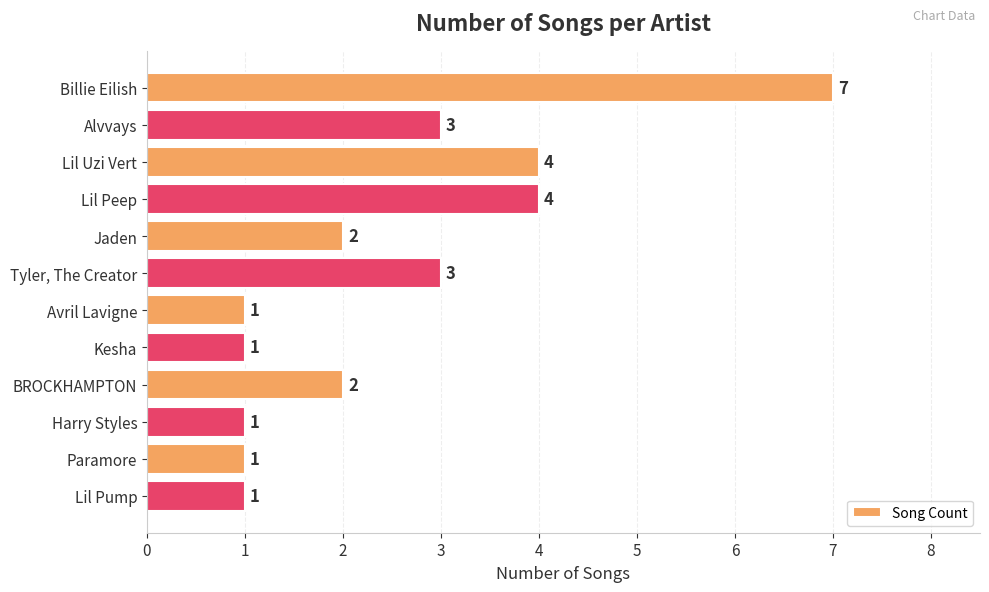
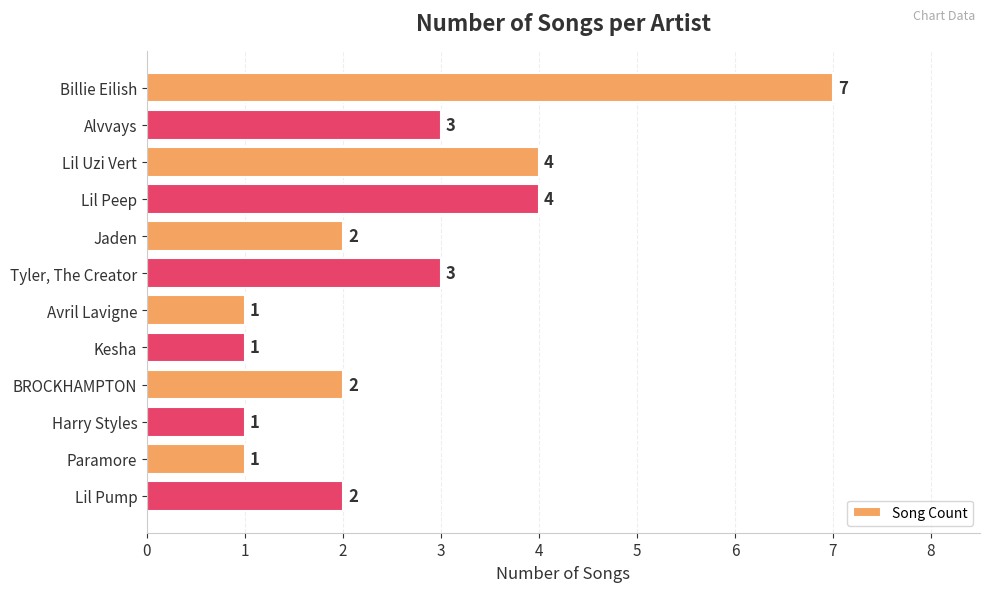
Lil Pump: 1 -> 2
